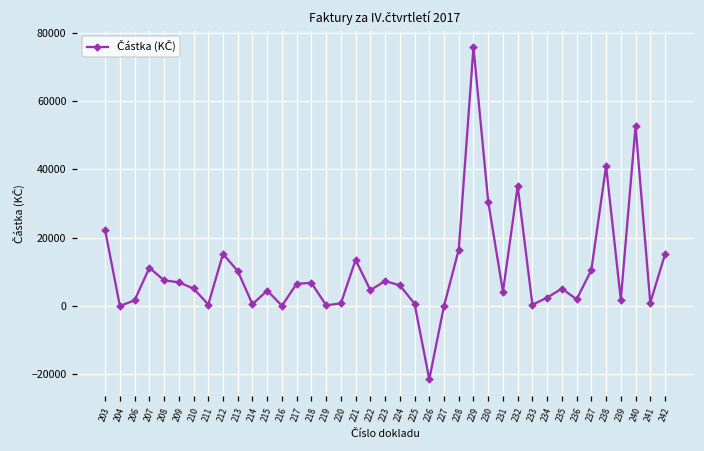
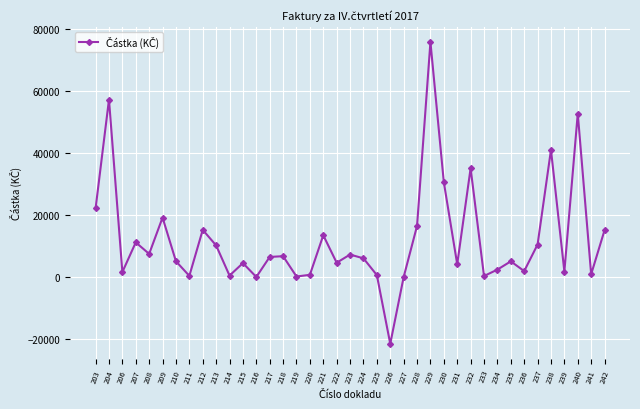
204: 0 -> 57000
209: 7000 -> 19000
